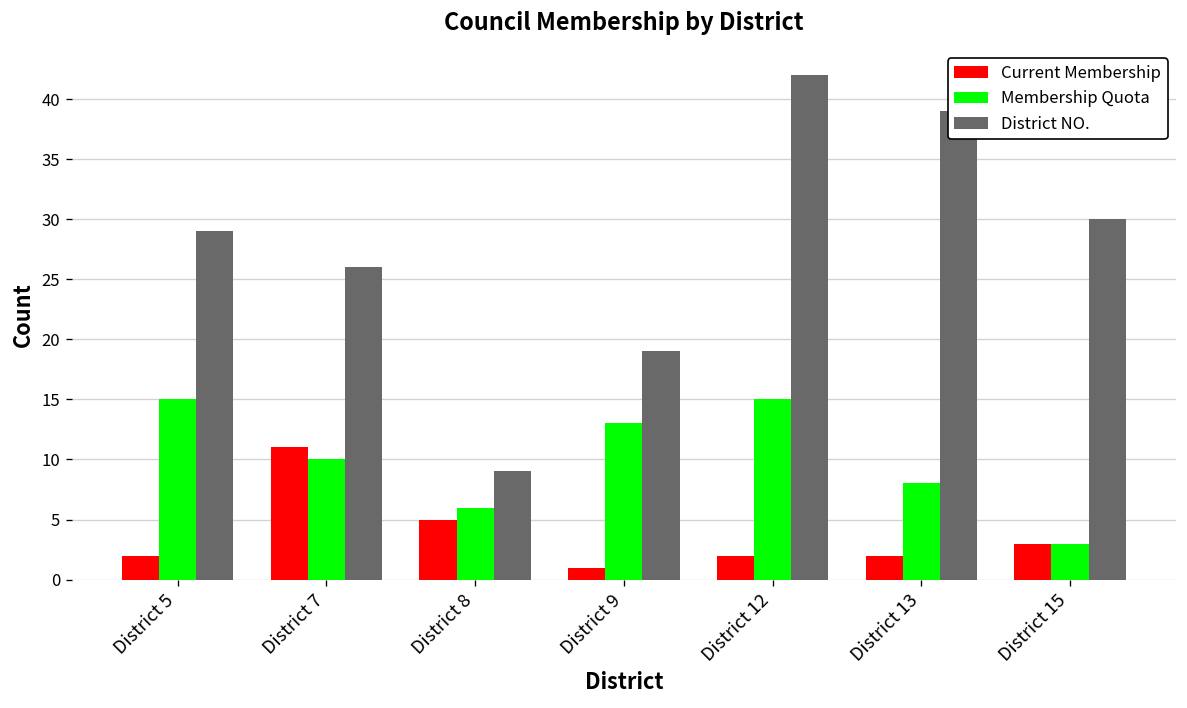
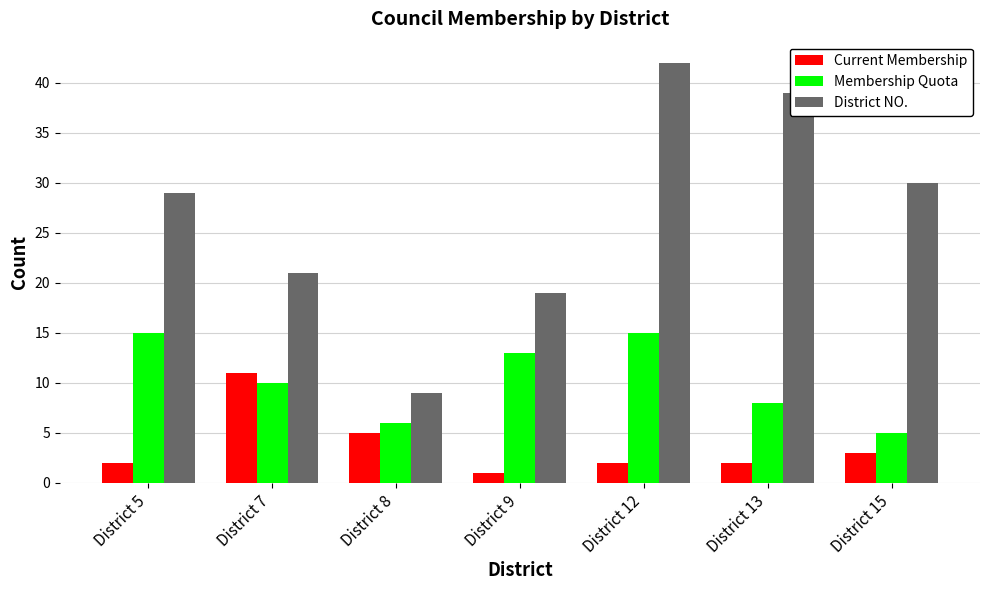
District NO., District 7: 26 -> 21
Membership Quota, District 15: 3 -> 5
